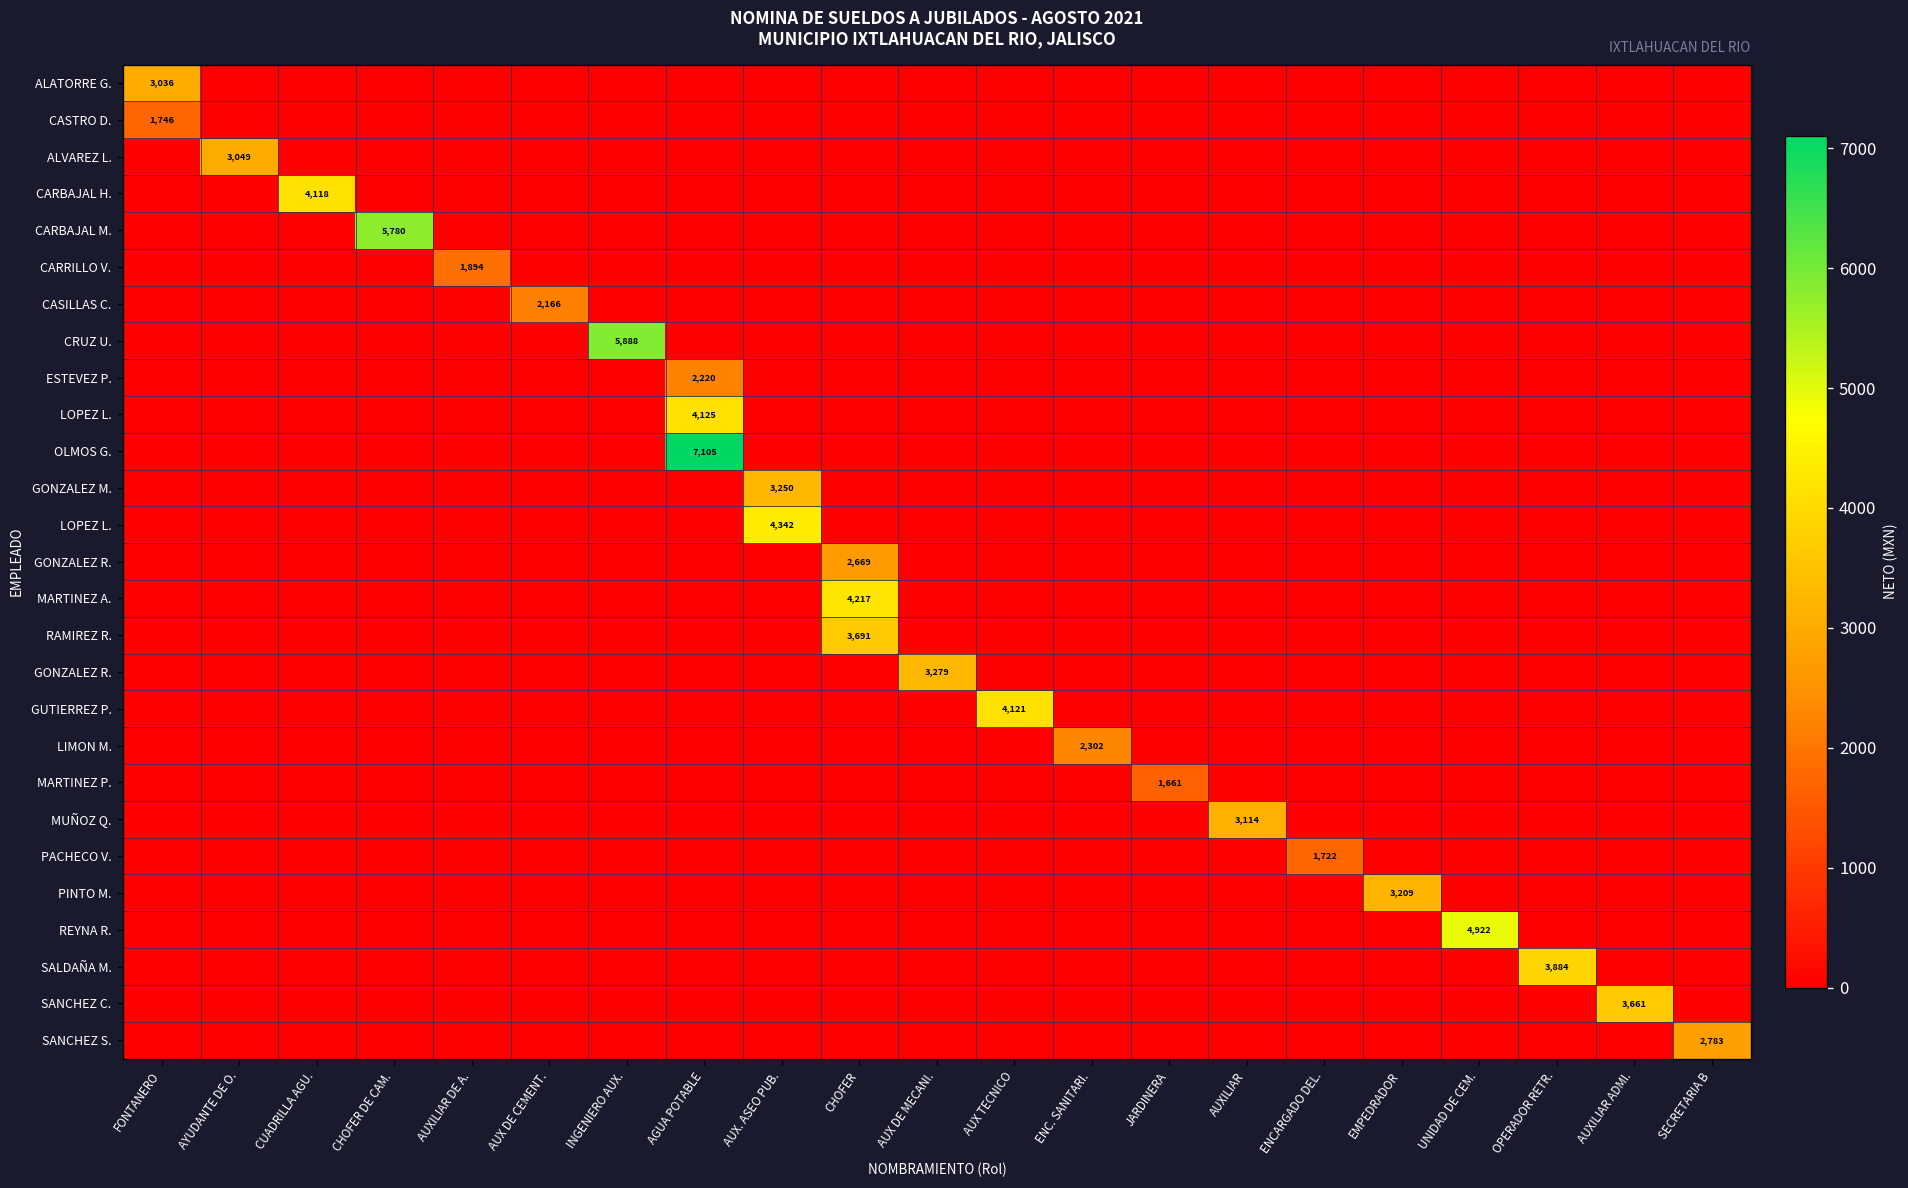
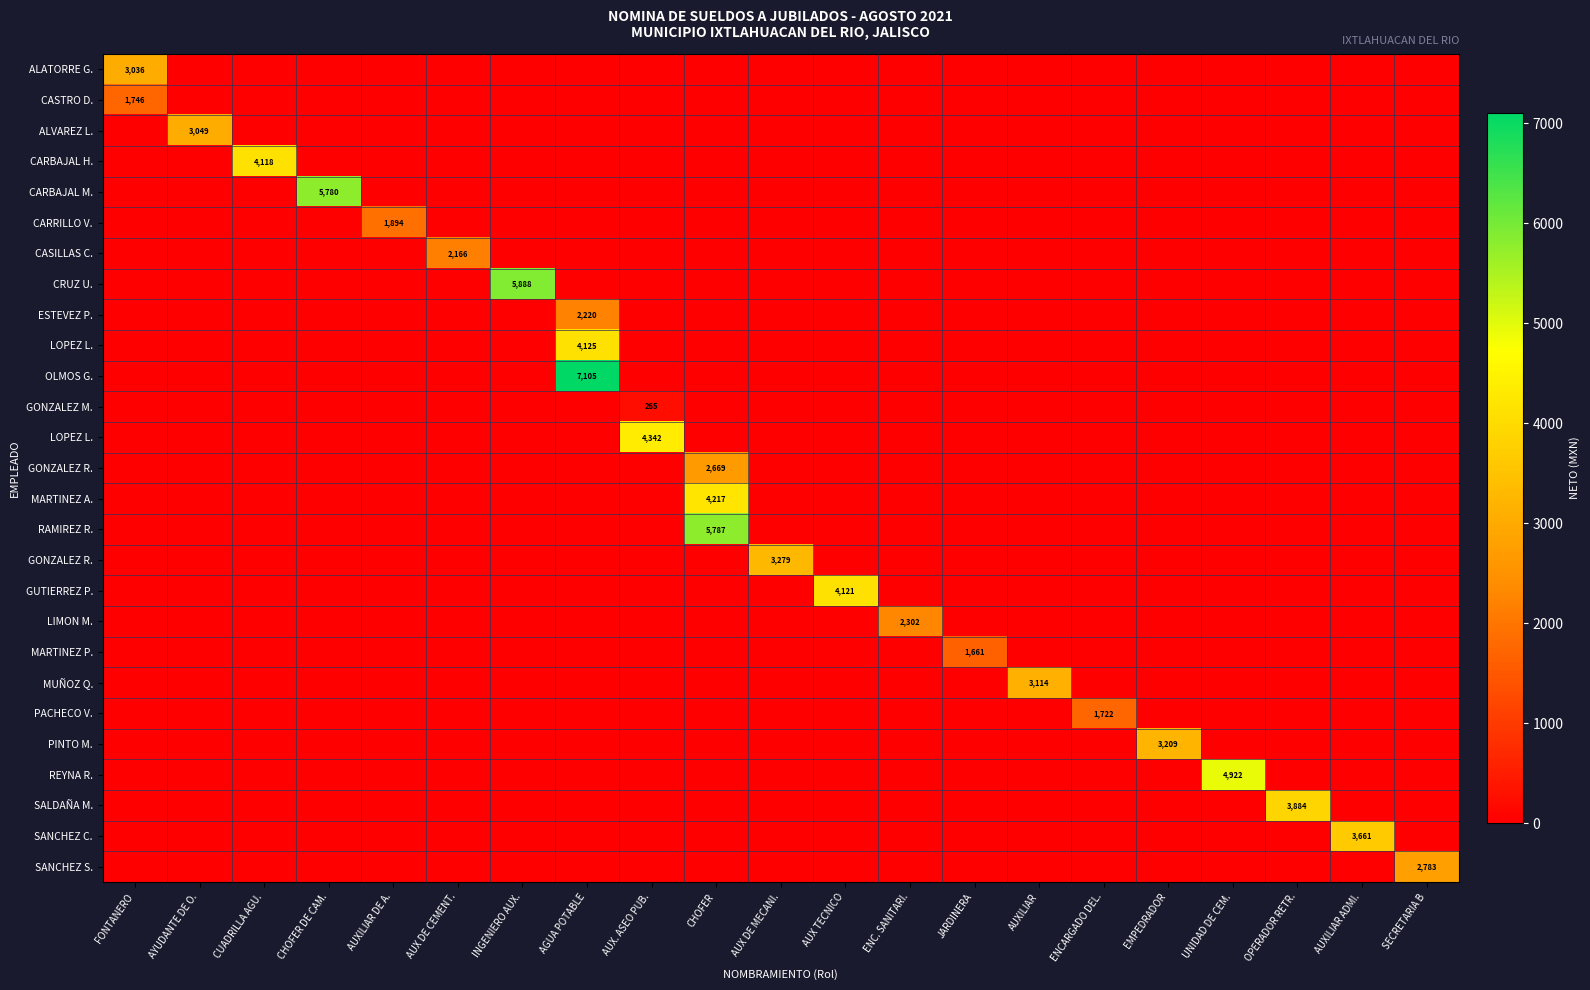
GONZALEZ M., AUX. ASEO PUB.: 3,250 -> 265
RAMIREZ R., CHOFER: 3,691 -> 5,787
